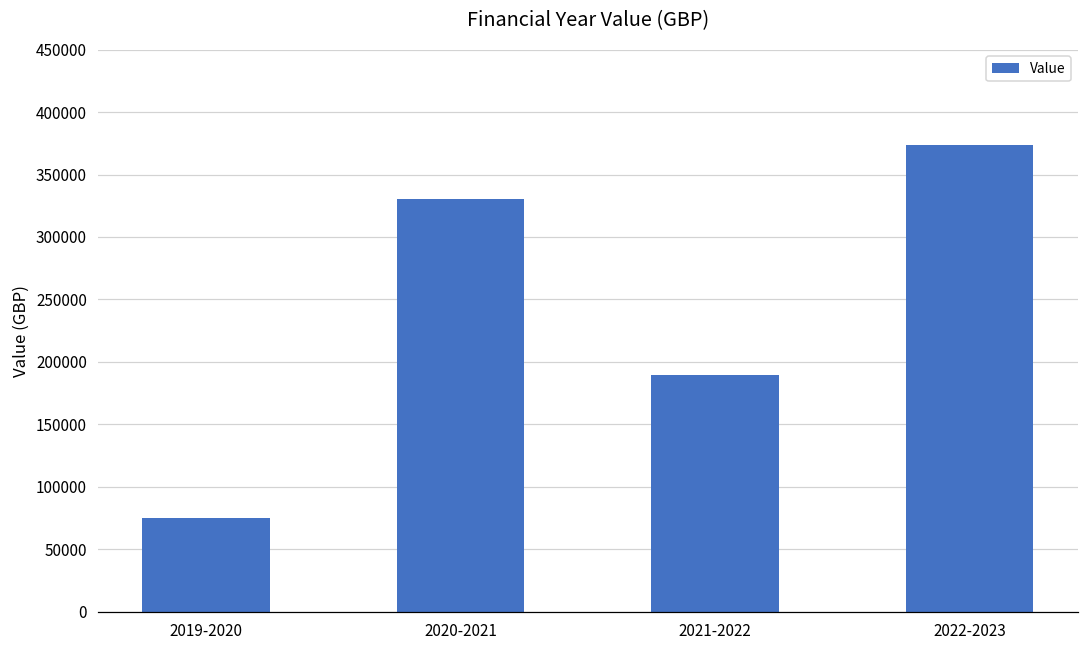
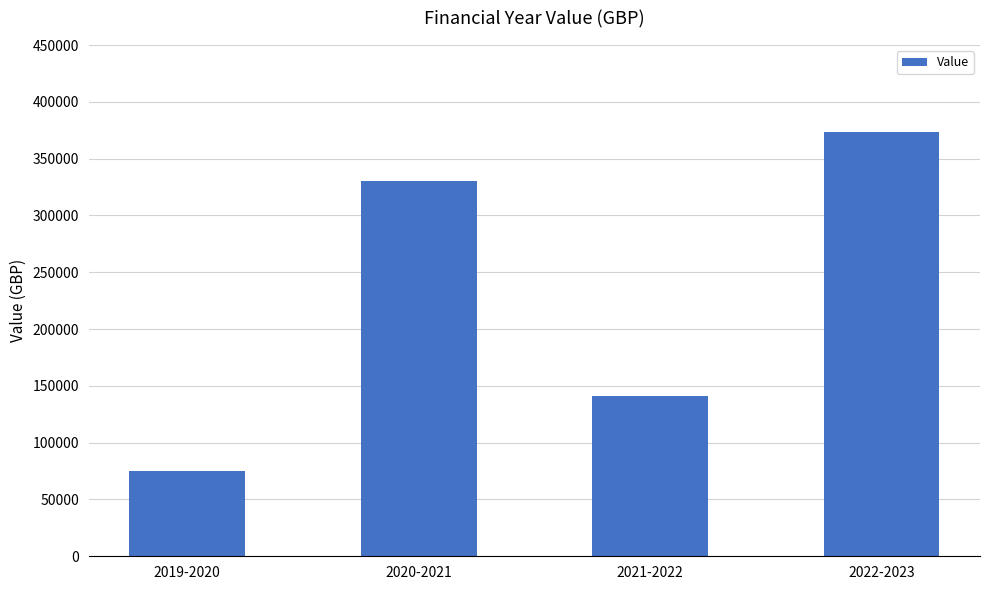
2021-2022: 190000 -> 141000
